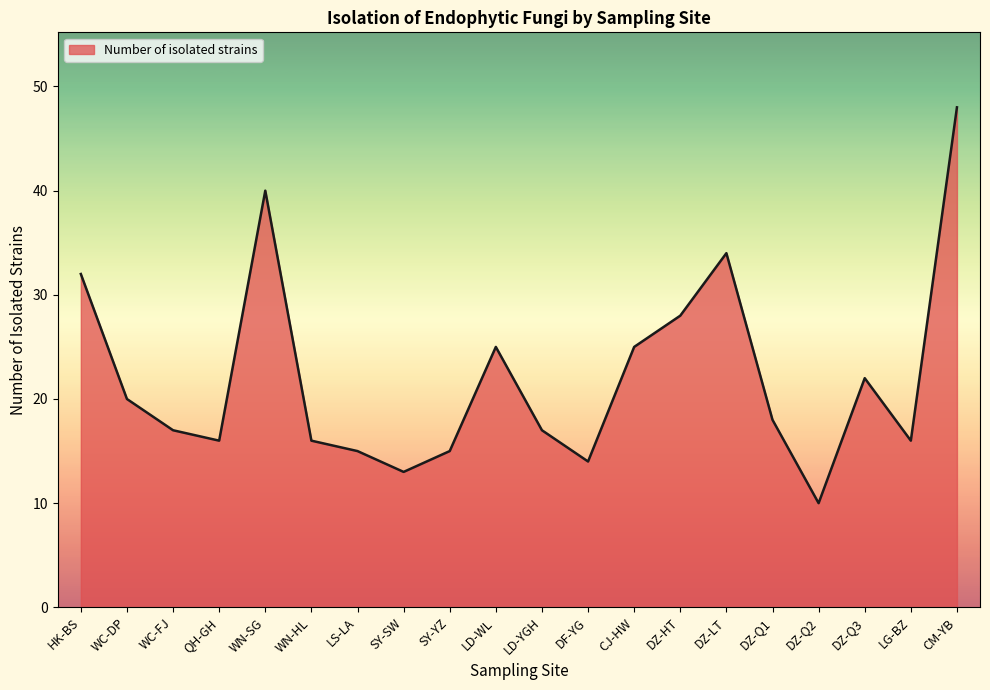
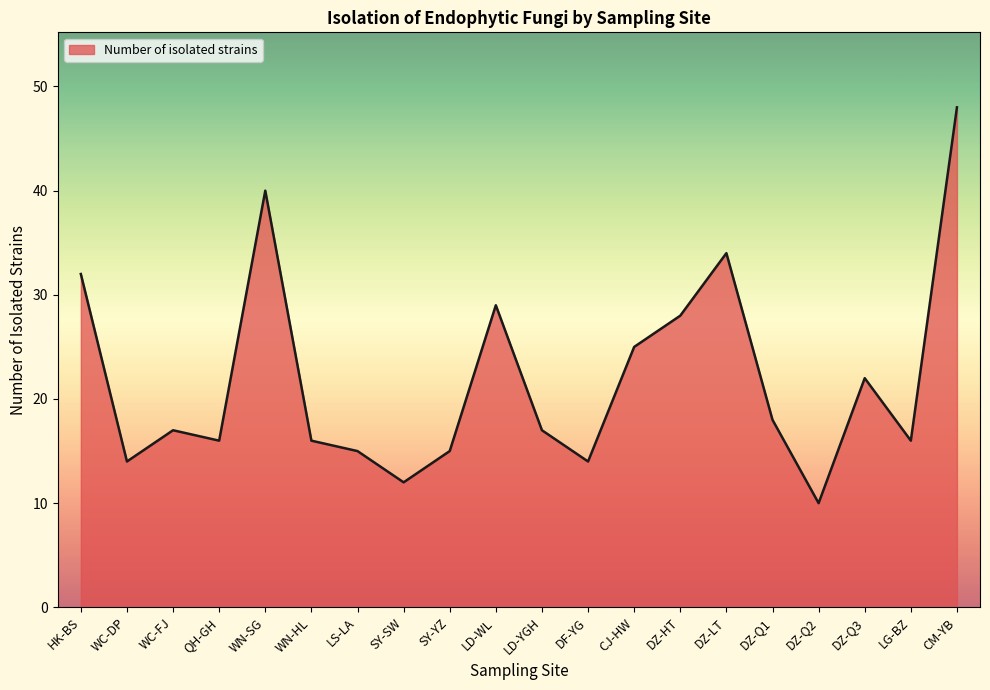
WC-DP: 20 -> 14
SY-SW: 13 -> 12
LD-WL: 25 -> 29
